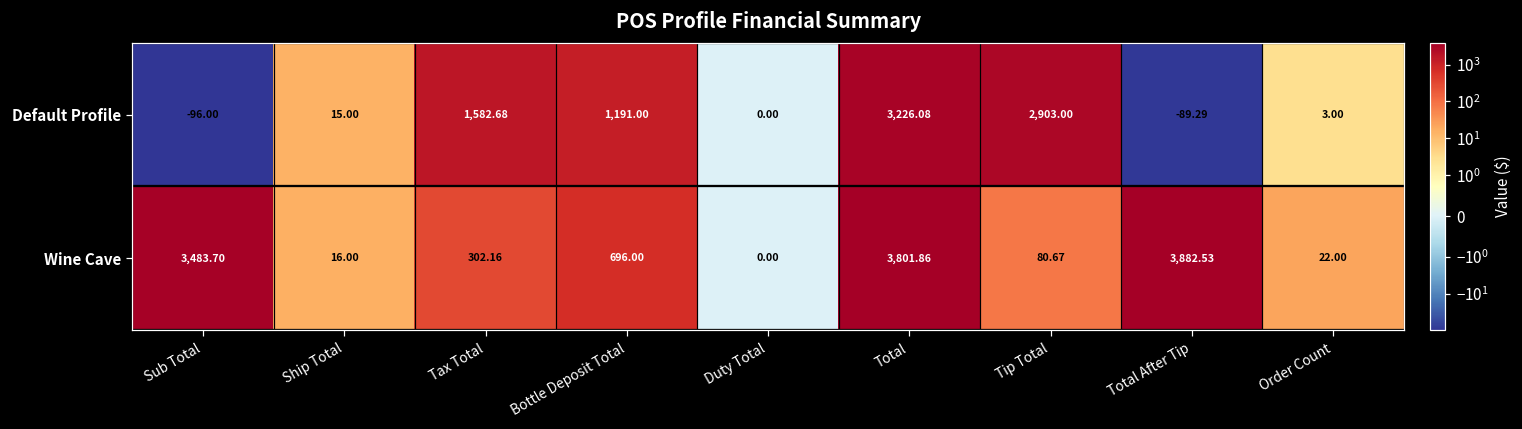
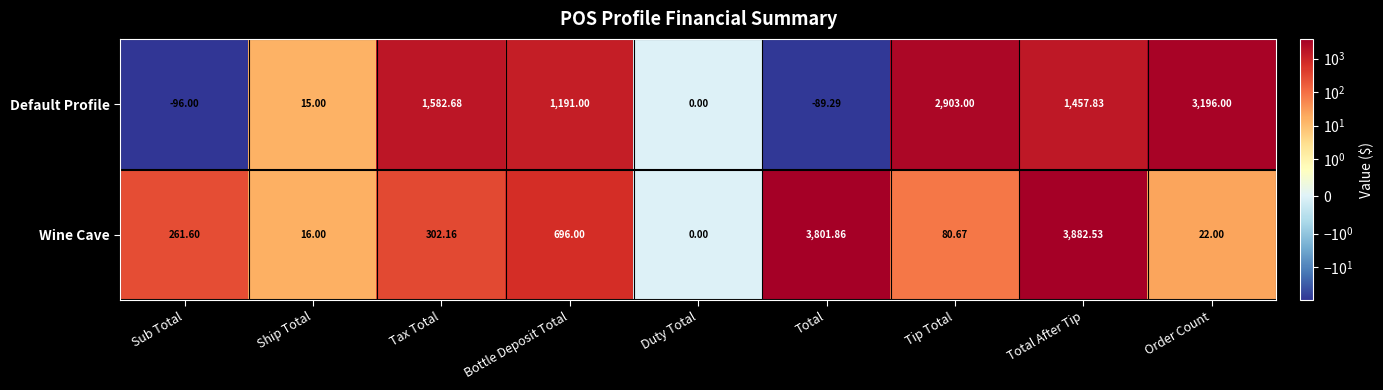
Default Profile, Total: 3,226.08 -> -89.29
Default Profile, Total After Tip: -89.29 -> 1,457.83
Default Profile, Order Count: 3.00 -> 3,196.00
Wine Cave, Sub Total: 3,483.70 -> 261.60
